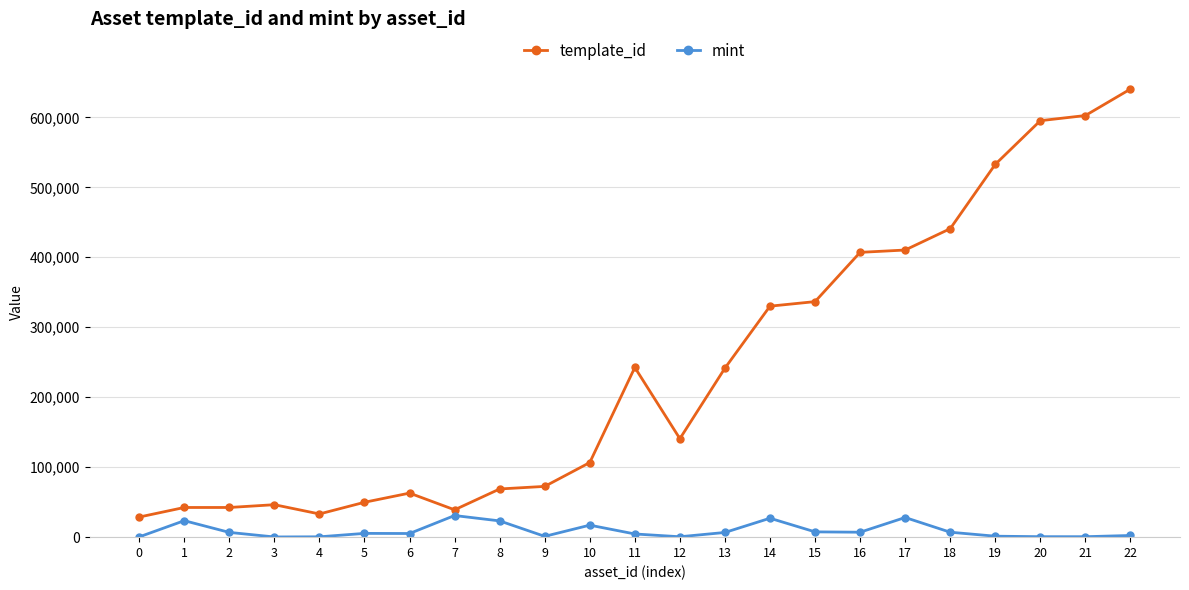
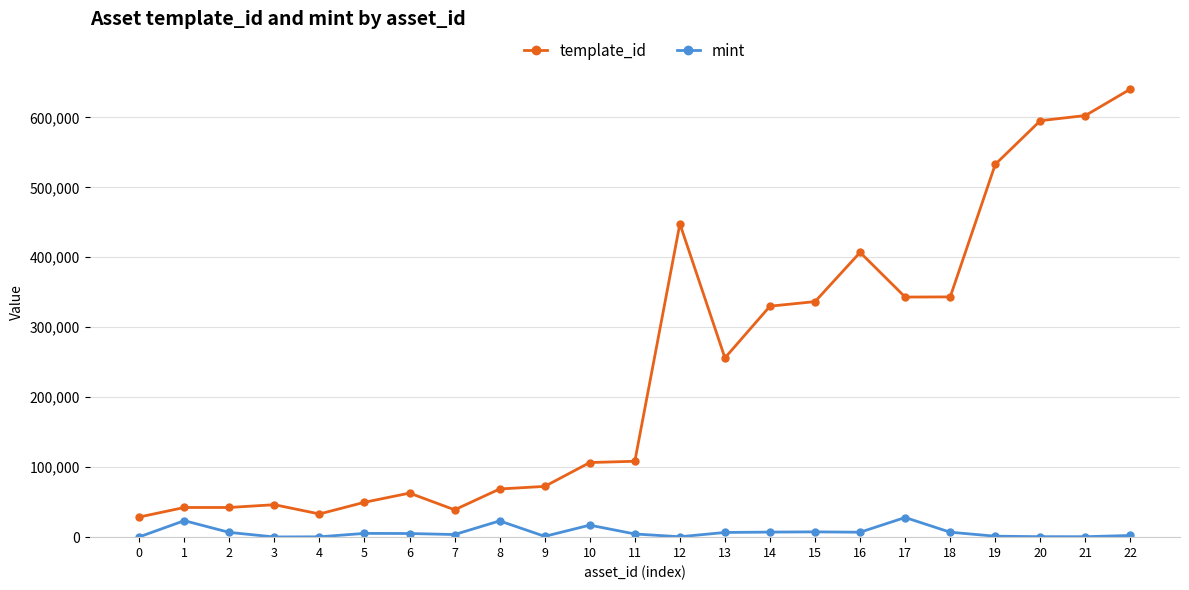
mint, 7: 30,000 -> 0
template_id, 11: 240,000 -> 110,000
template_id, 12: 140,000 -> 450,000
template_id, 13: 240,000 -> 260,000
mint, 14: 30,000 -> 10,000
template_id, 17: 410,000 -> 340,000
template_id, 18: 440,000 -> 340,000
